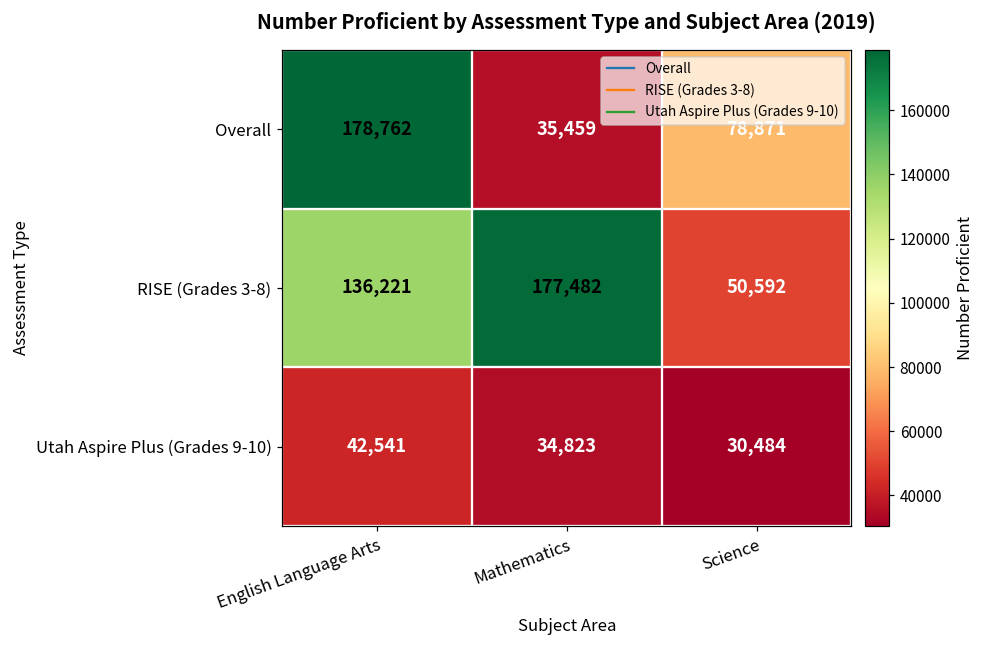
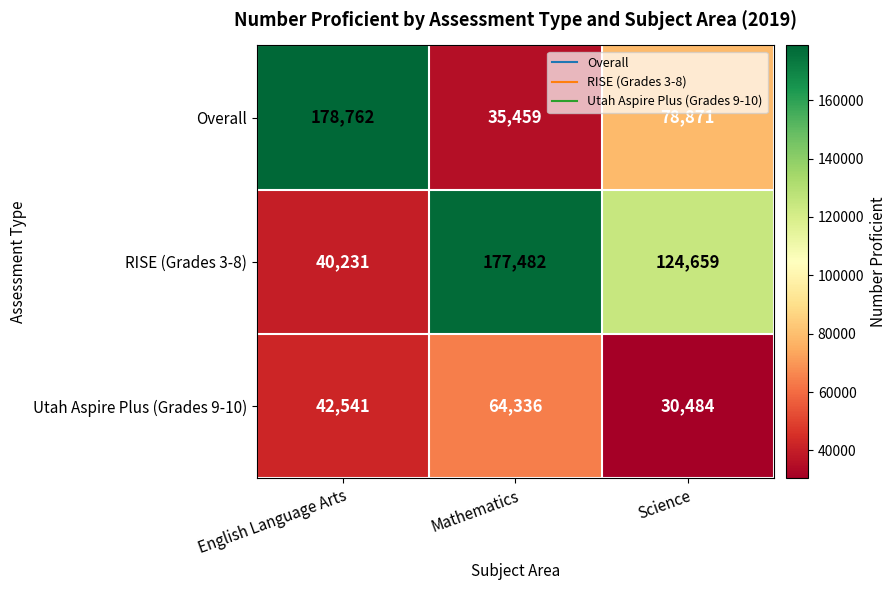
RISE (Grades 3-8), English Language Arts: 136,221 -> 40,231
RISE (Grades 3-8), Science: 50,592 -> 124,659
Utah Aspire Plus (Grades 9-10), Mathematics: 34,823 -> 64,336
